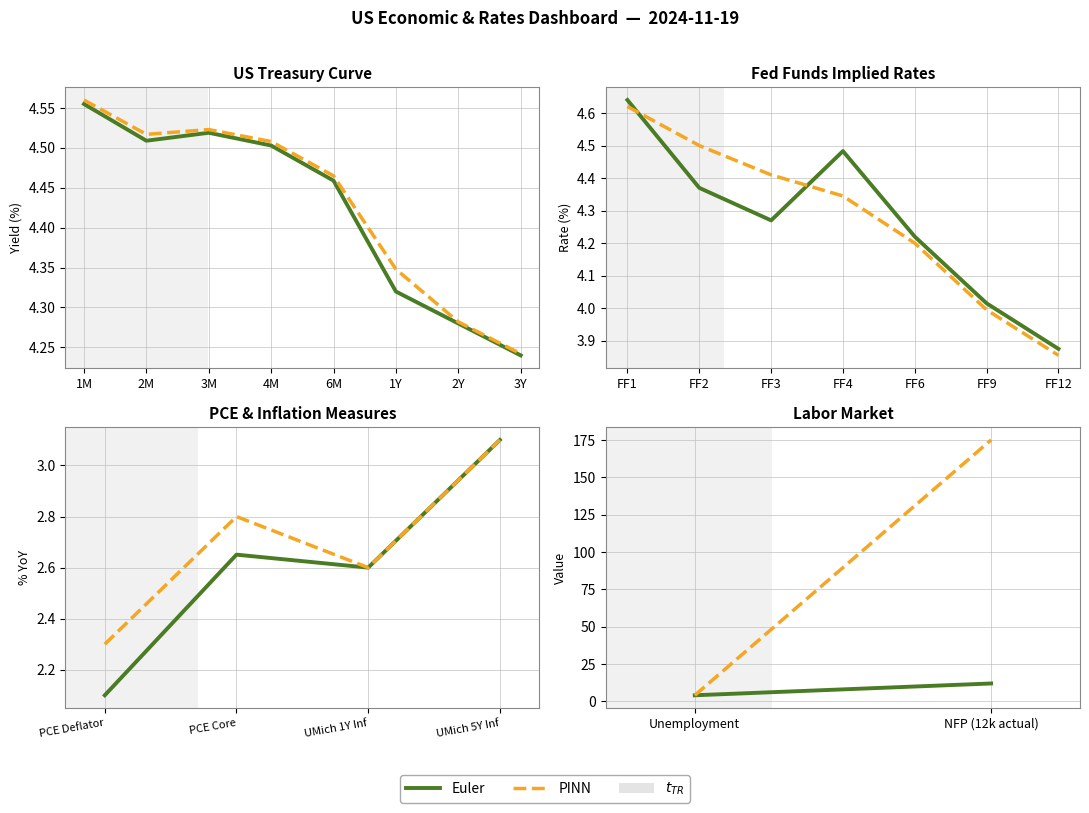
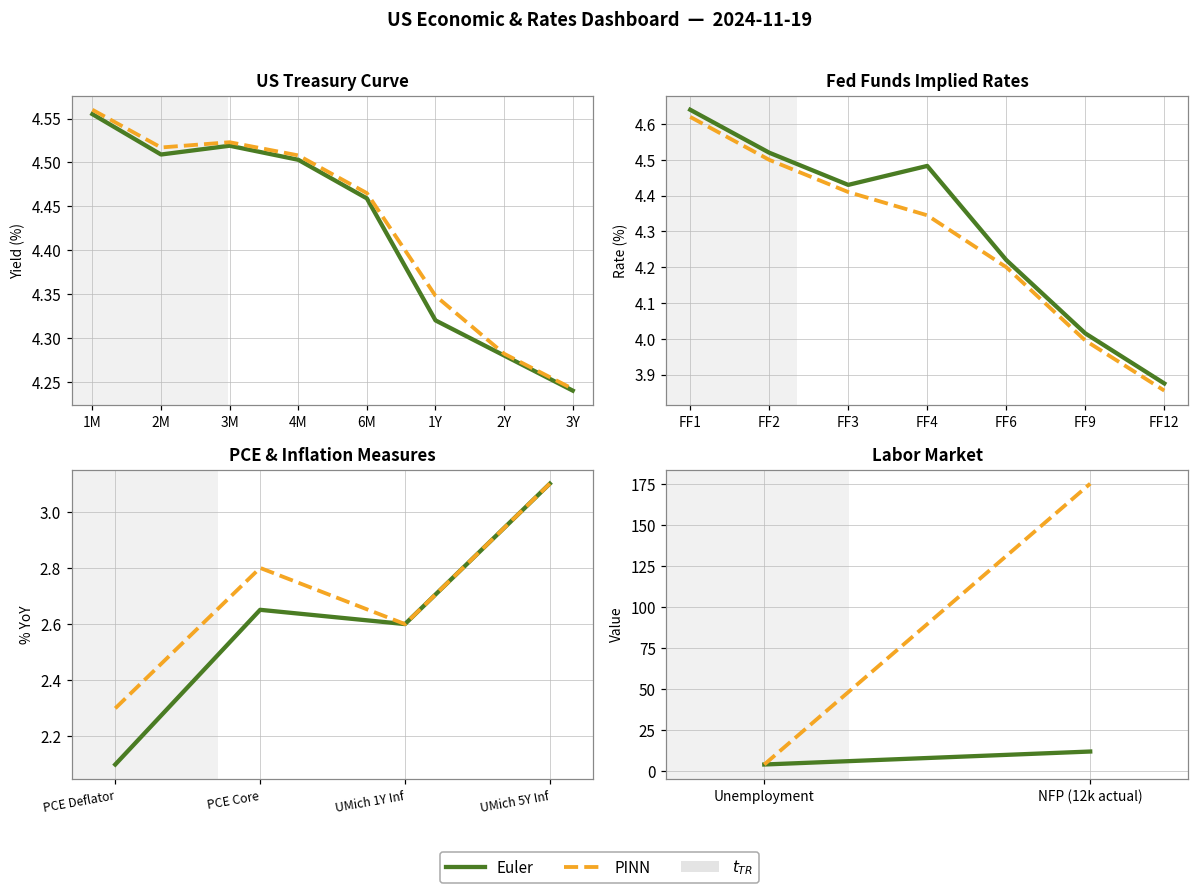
Fed Funds Implied Rates, Euler, FF2: 4.37 -> 4.52
Fed Funds Implied Rates, Euler, FF3: 4.27 -> 4.43
